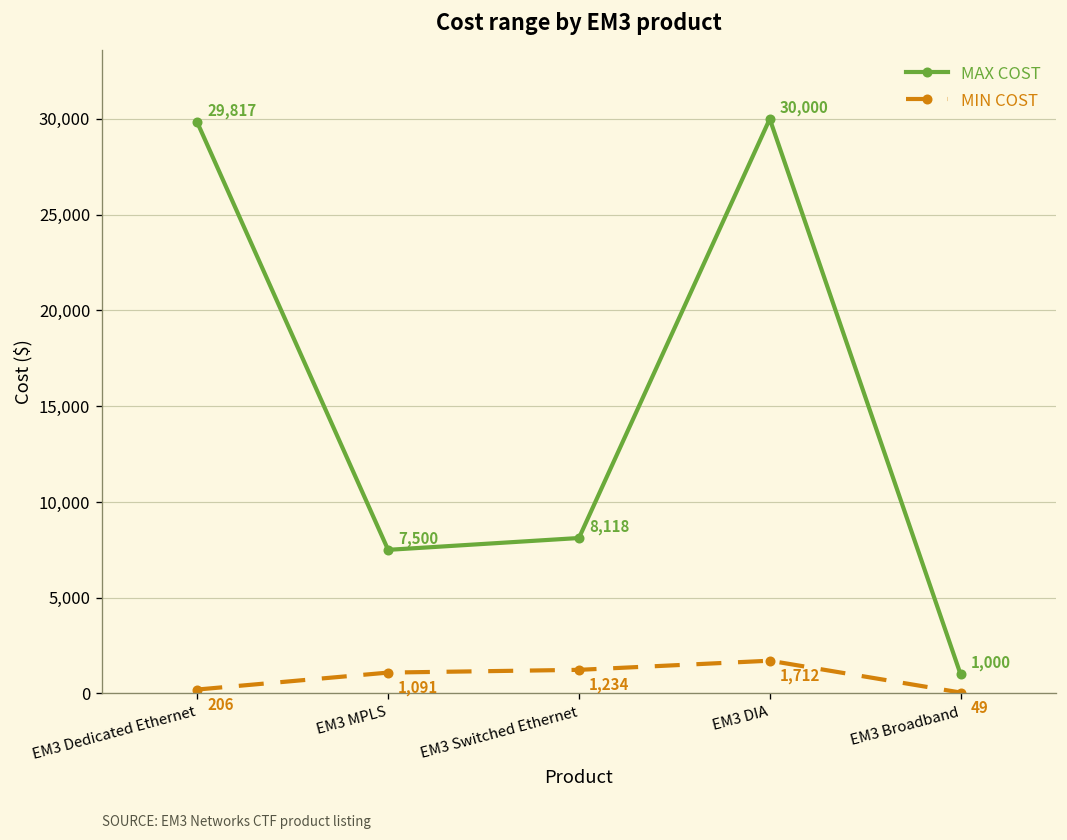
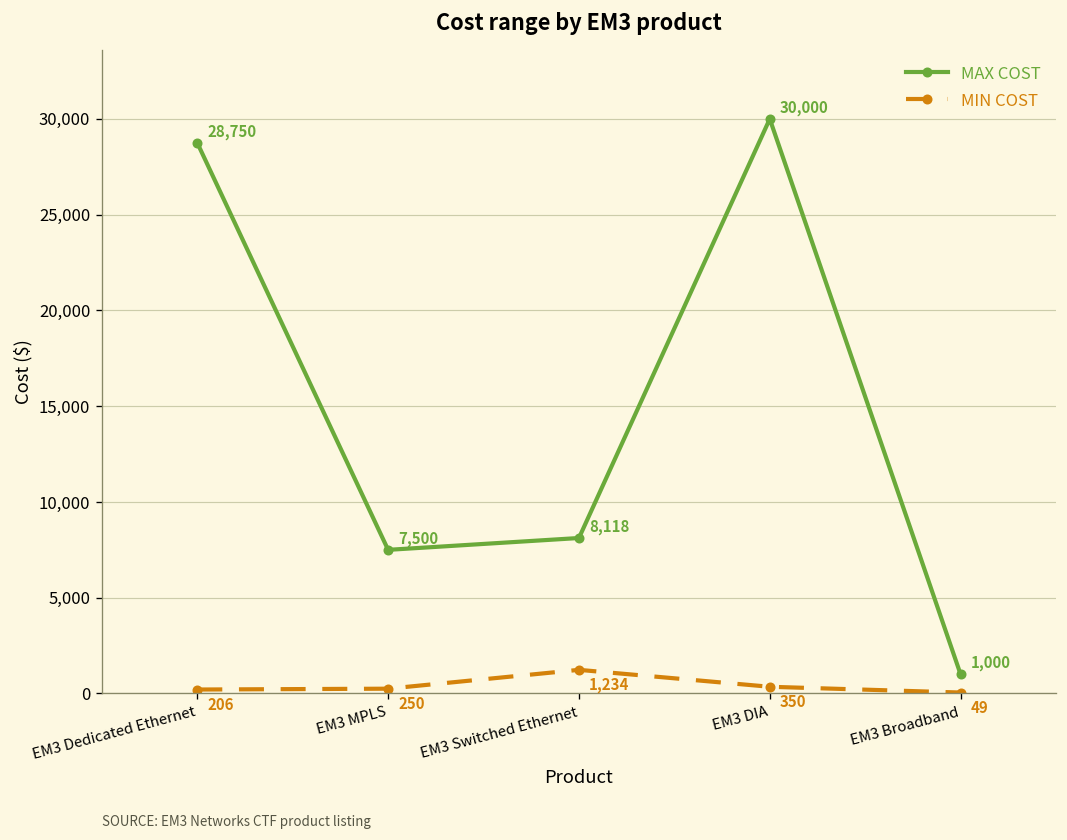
MAX COST, EM3 Dedicated Ethernet: 29,817 -> 28,750
MIN COST, EM3 MPLS: 1,091 -> 250
MIN COST, EM3 DIA: 1,712 -> 350
